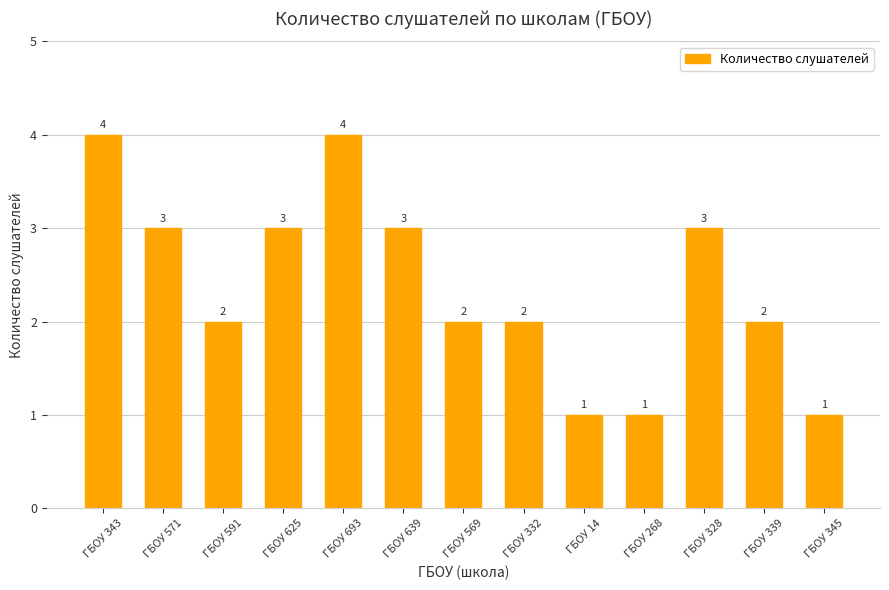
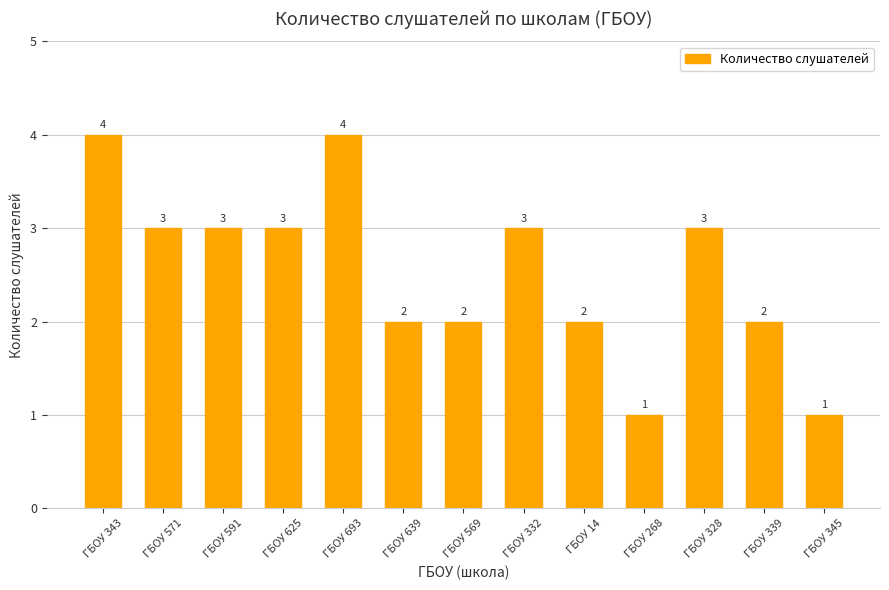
ГБОУ 591: 2 -> 3
ГБОУ 639: 3 -> 2
ГБОУ 332: 2 -> 3
ГБОУ 14: 1 -> 2
